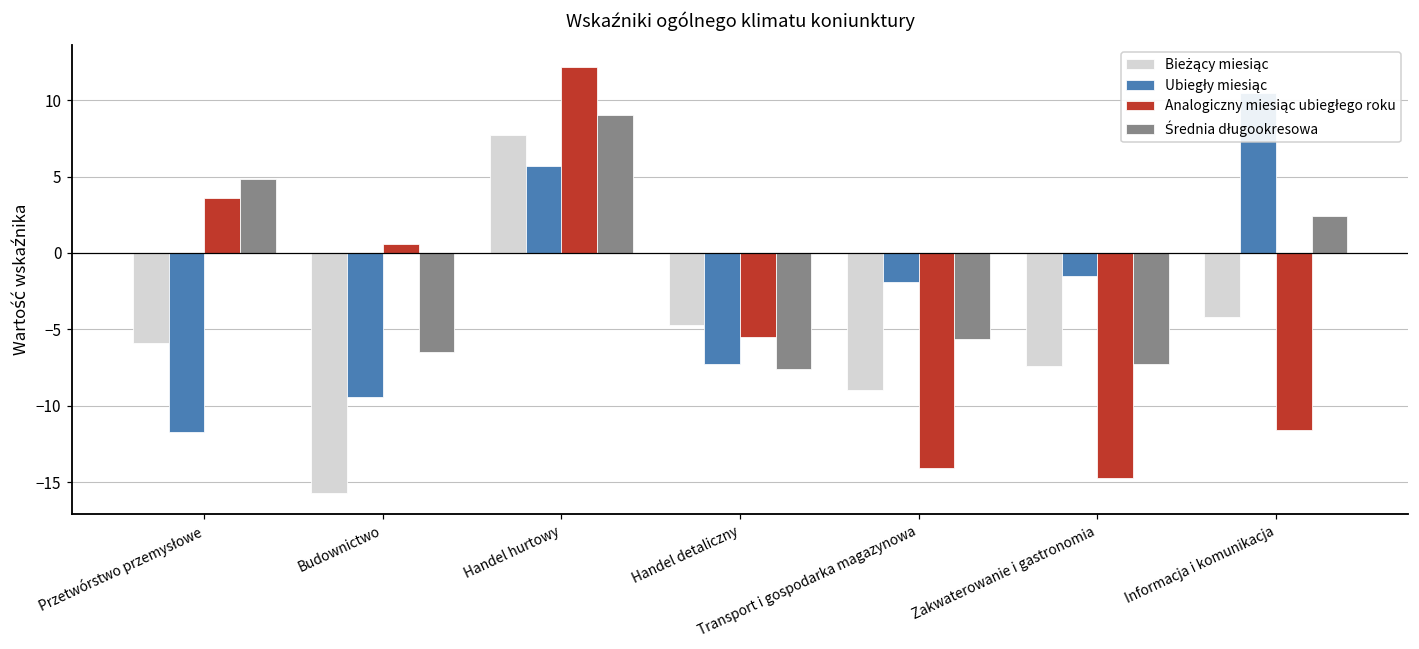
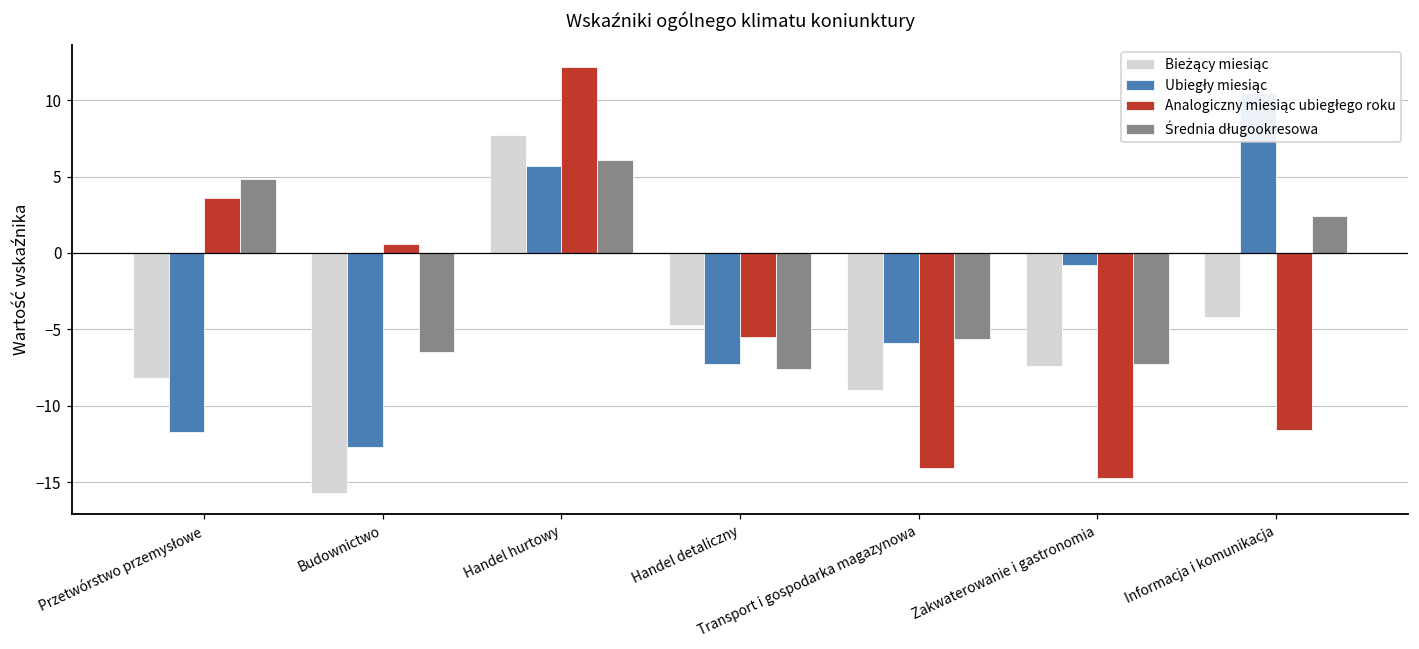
Bieżący miesiąc, Przetwórstwo przemysłowe: -5.9 -> -8.2
Ubiegły miesiąc, Budownictwo: -9.4 -> -12.7
Średnia długookresowa, Handel hurtowy: 9.0 -> 6.1
Ubiegły miesiąc, Transport i gospodarka magazynowa: -1.9 -> -5.9
Ubiegły miesiąc, Zakwaterowanie i gastronomia: -1.5 -> -0.8
